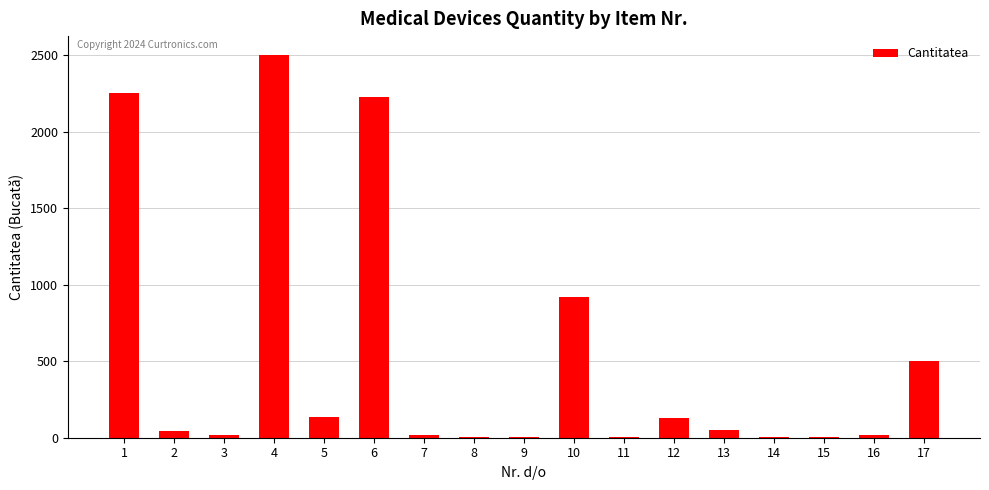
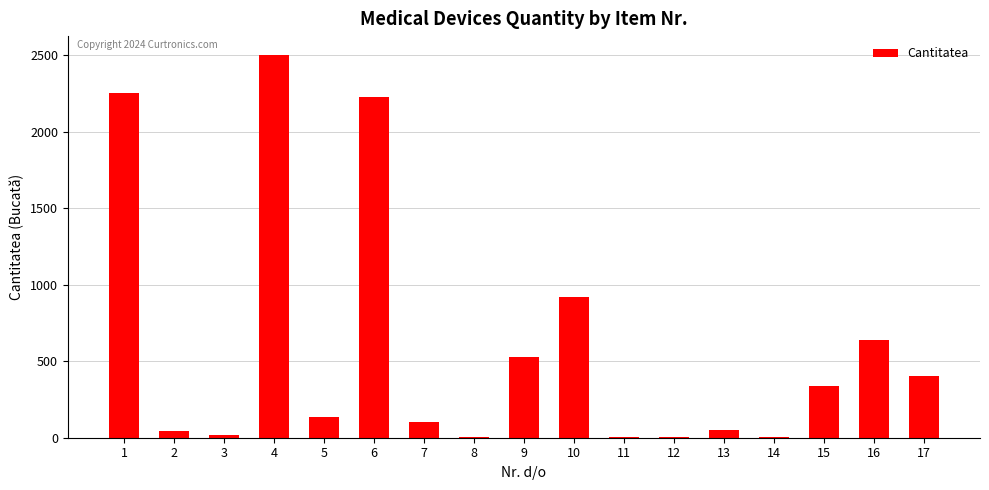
7: 20 -> 100
9: 10 -> 530
12: 130 -> 0
15: 10 -> 340
16: 20 -> 640
17: 500 -> 410
